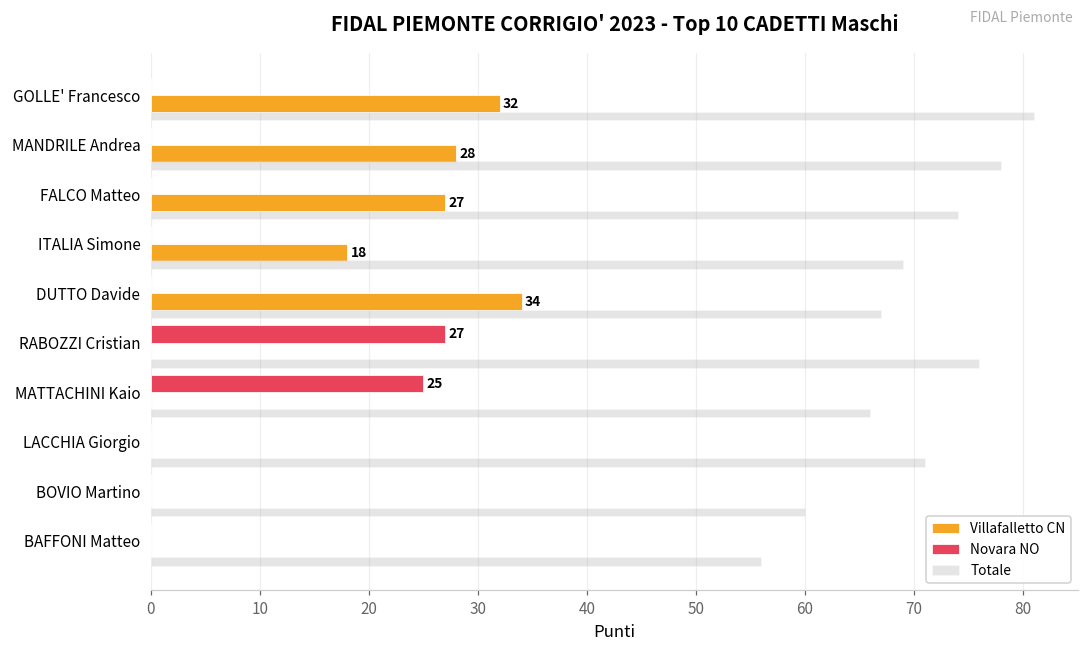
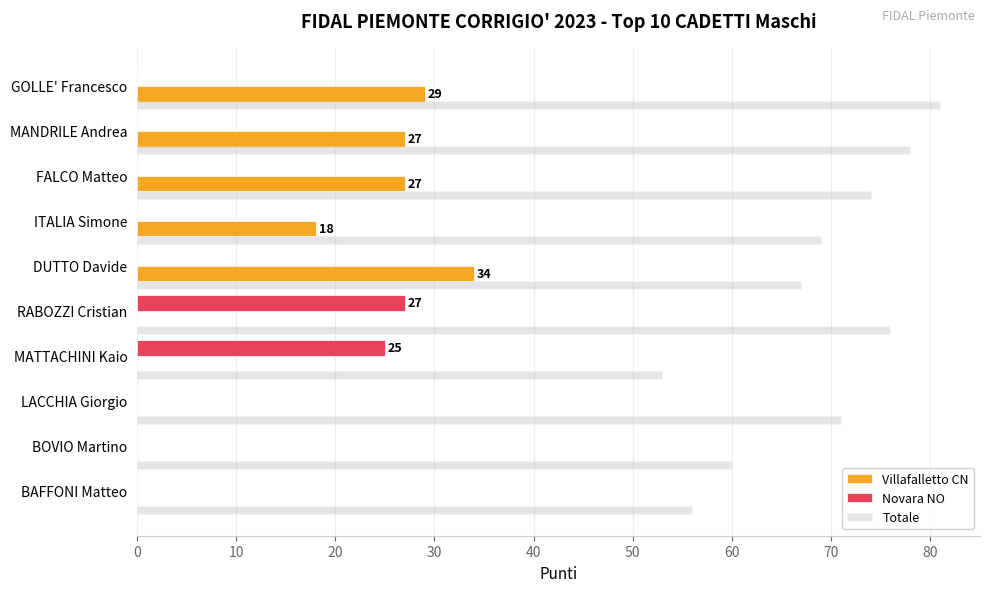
Villafalletto CN, GOLLE' Francesco: 32 -> 29
Villafalletto CN, MANDRILE Andrea: 28 -> 27
Totale, MATTACHINI Kaio: 66 -> 53
